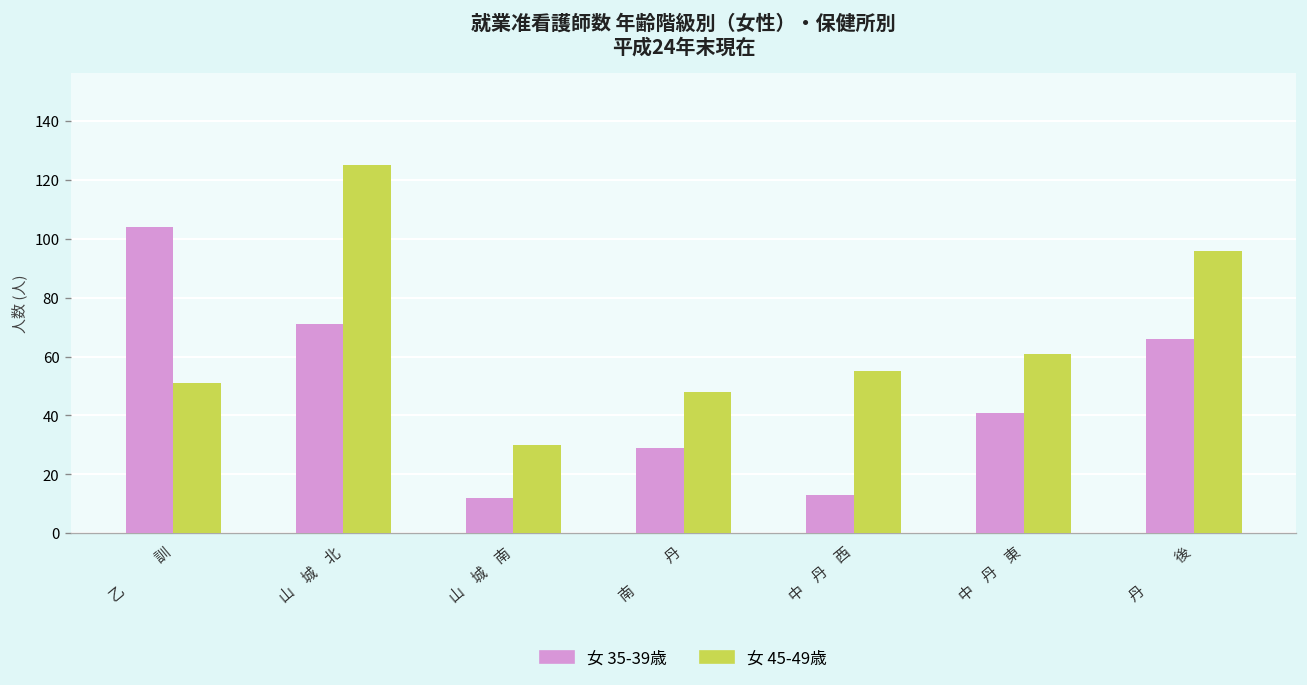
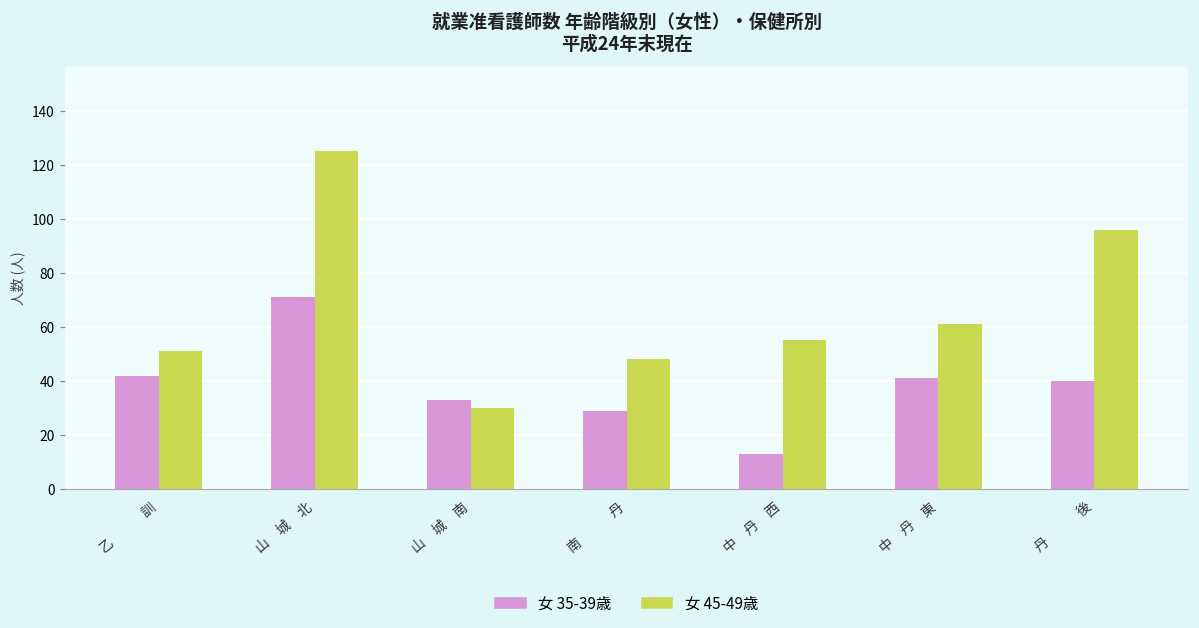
女 35-39歳, 乙 訓: 104 -> 42
女 35-39歳, 山 城 南: 12 -> 33
女 35-39歳, 丹 後: 66 -> 40
